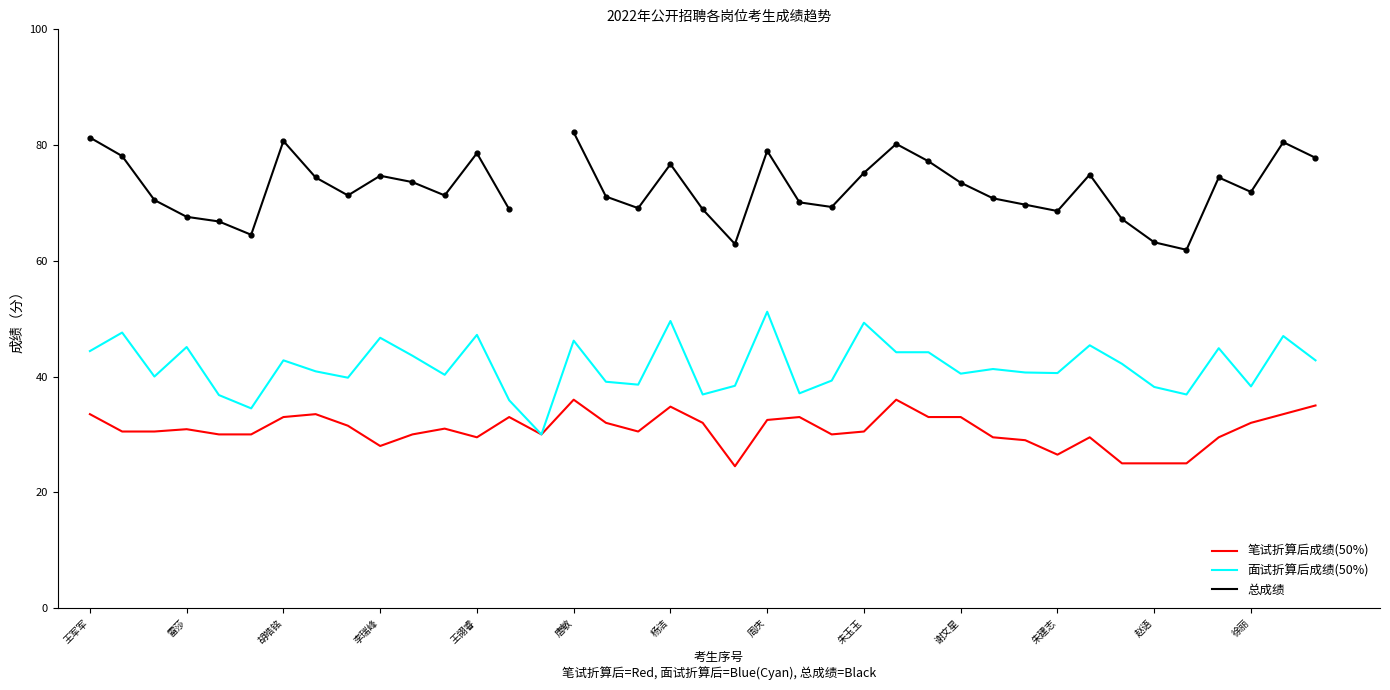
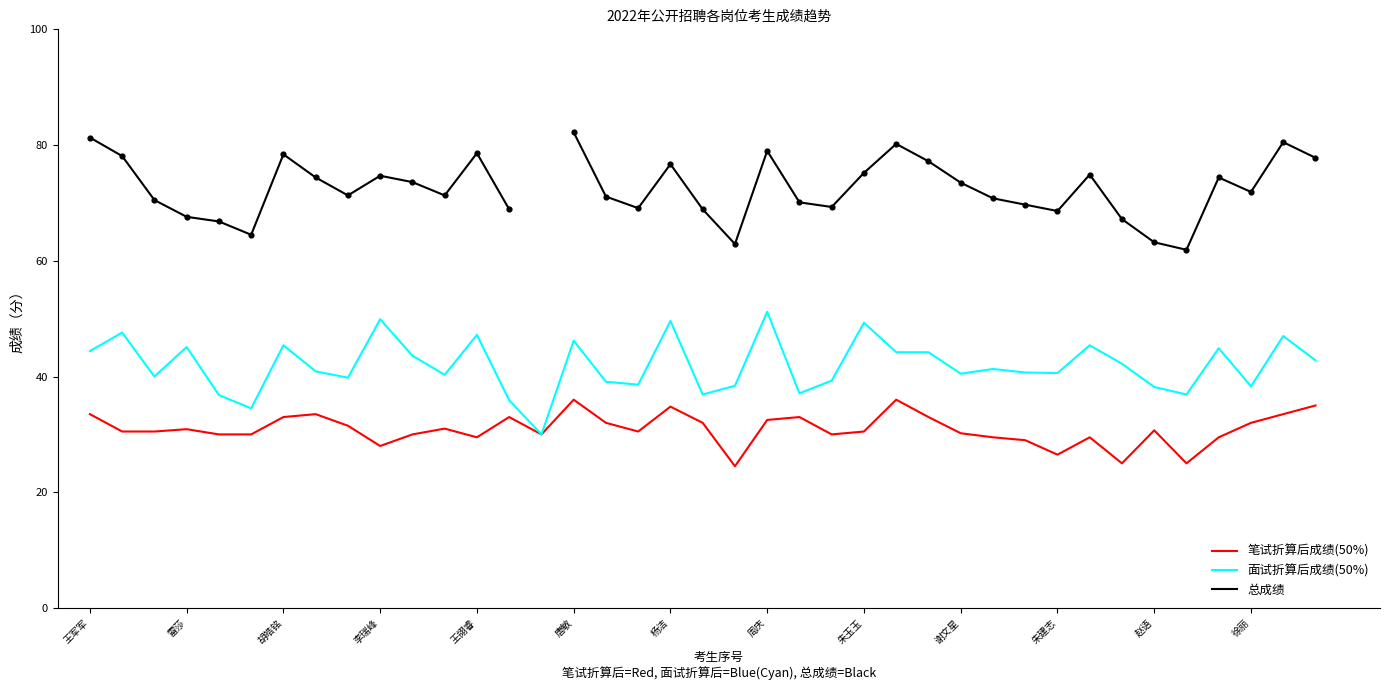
面试折算后成绩(50%), 胡皓铭: 43 -> 45
总成绩, 胡皓铭: 81 -> 78
面试折算后成绩(50%), 李瑞峰: 47 -> 50
笔试折算后成绩(50%), 谢文星: 33 -> 30
笔试折算后成绩(50%), 赵语: 25 -> 31
